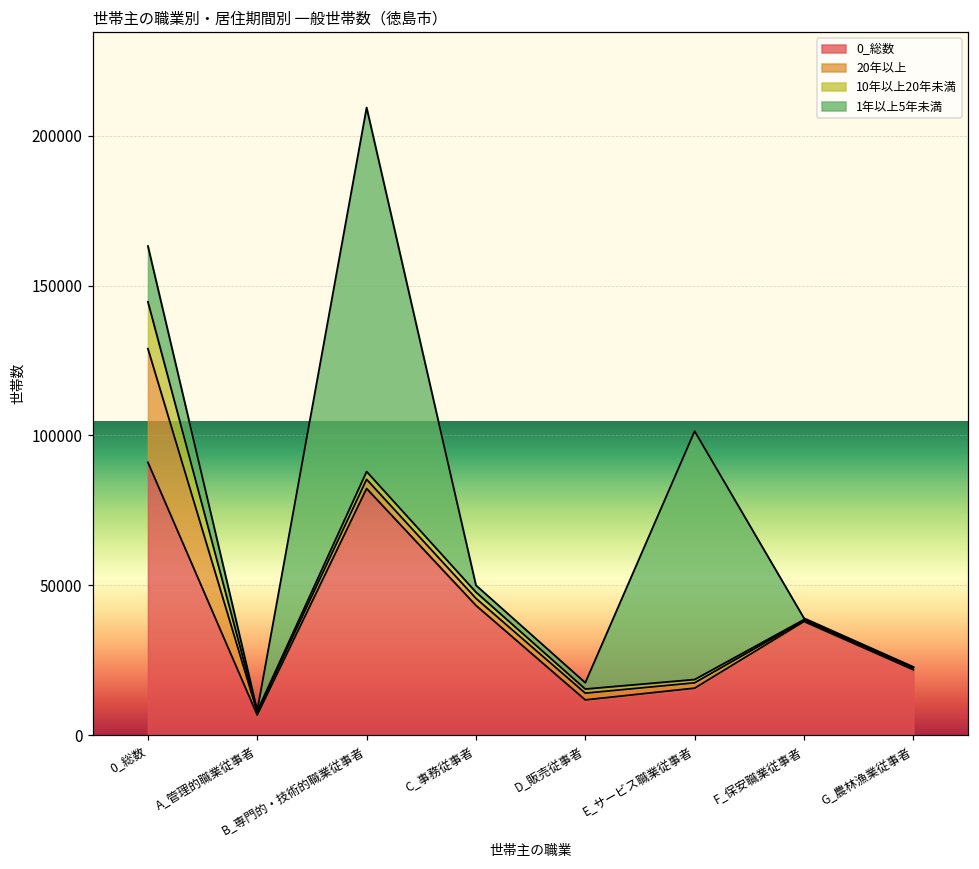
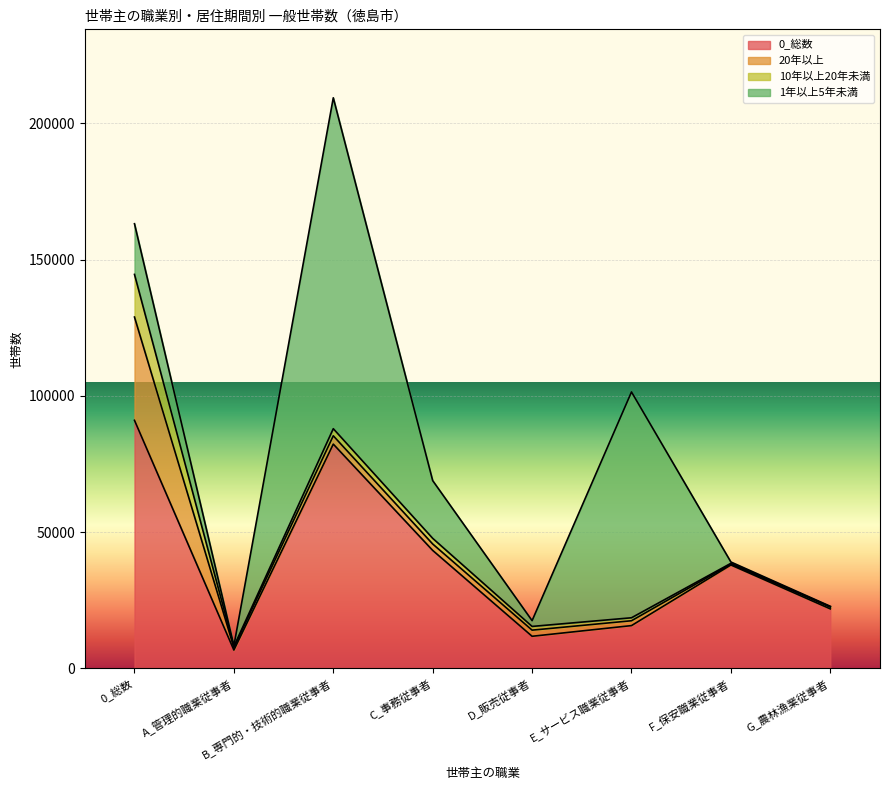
1年以上5年未満, C_事務従事者: 2000 -> 21000
